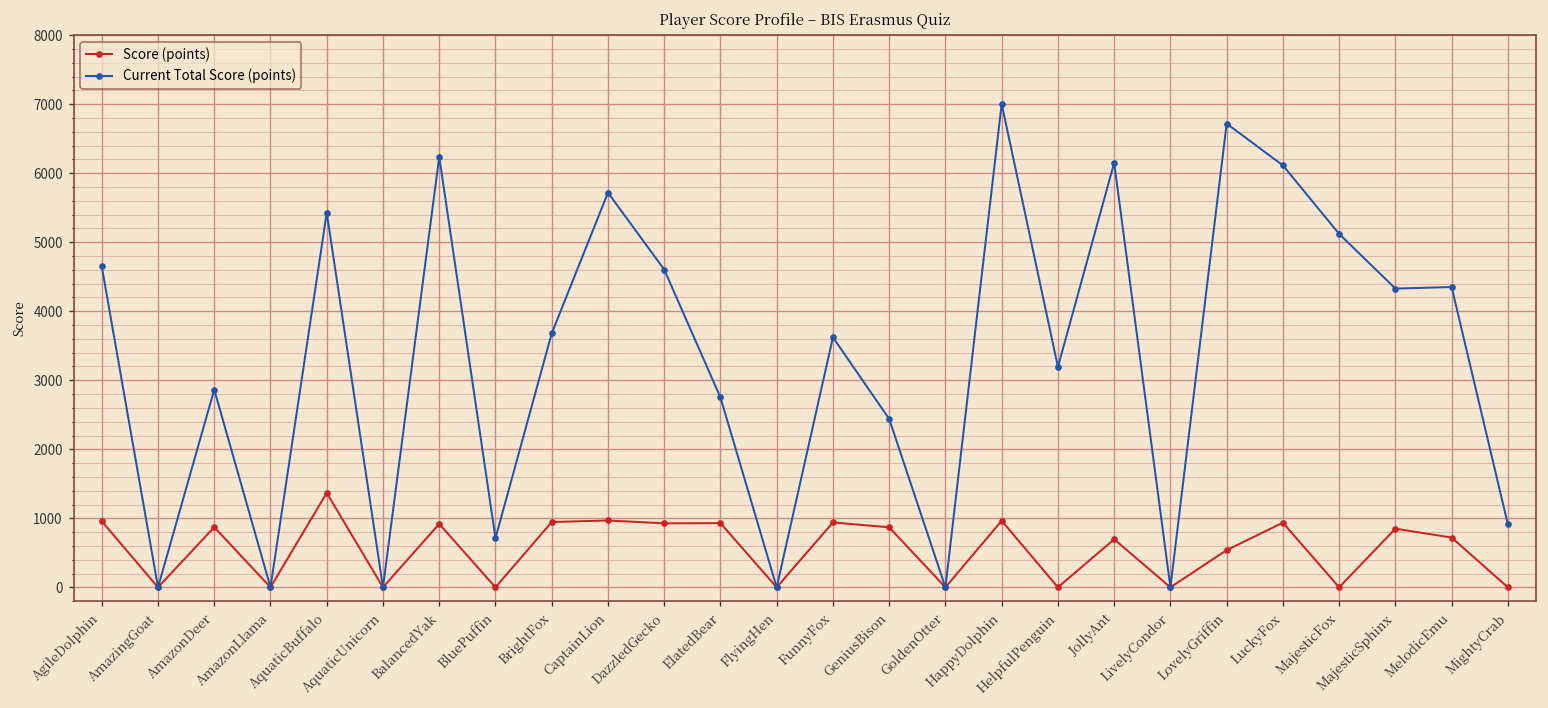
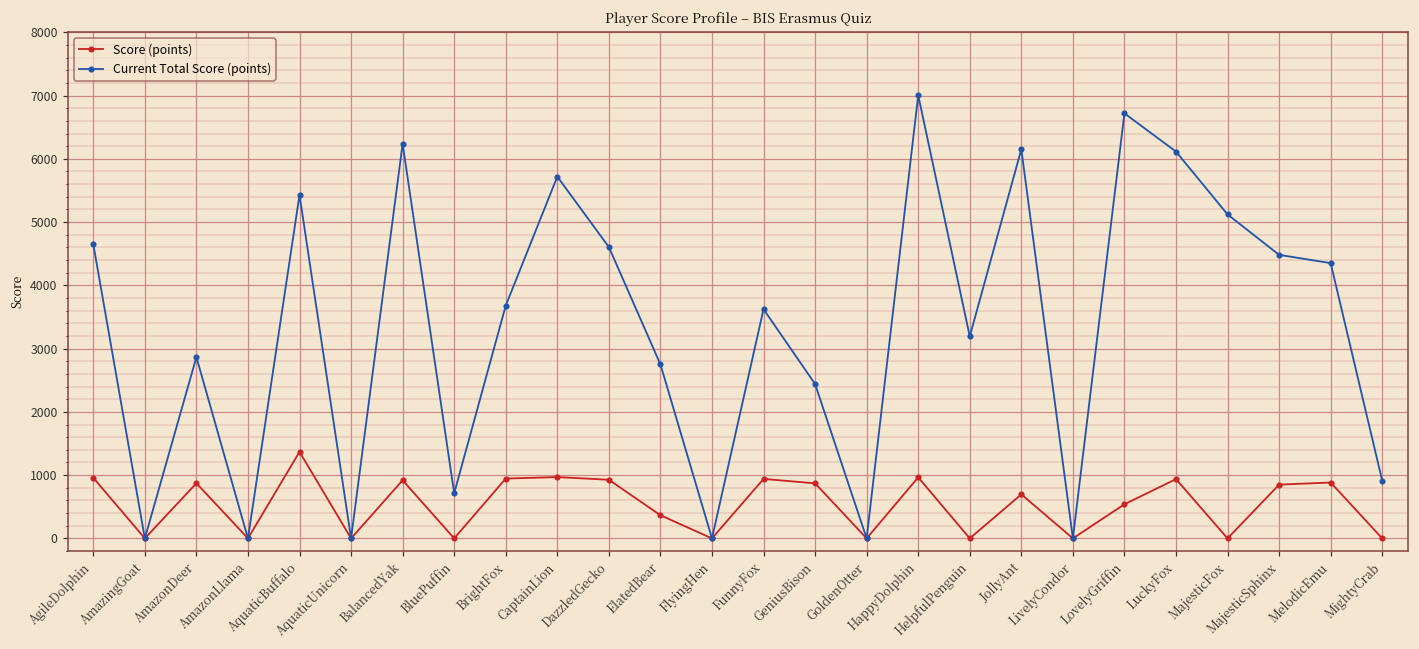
Score (points), ElatedBear: 900 -> 400
Current Total Score (points), MajesticSphinx: 4300 -> 4500
Score (points), MelodicEmu: 700 -> 900
